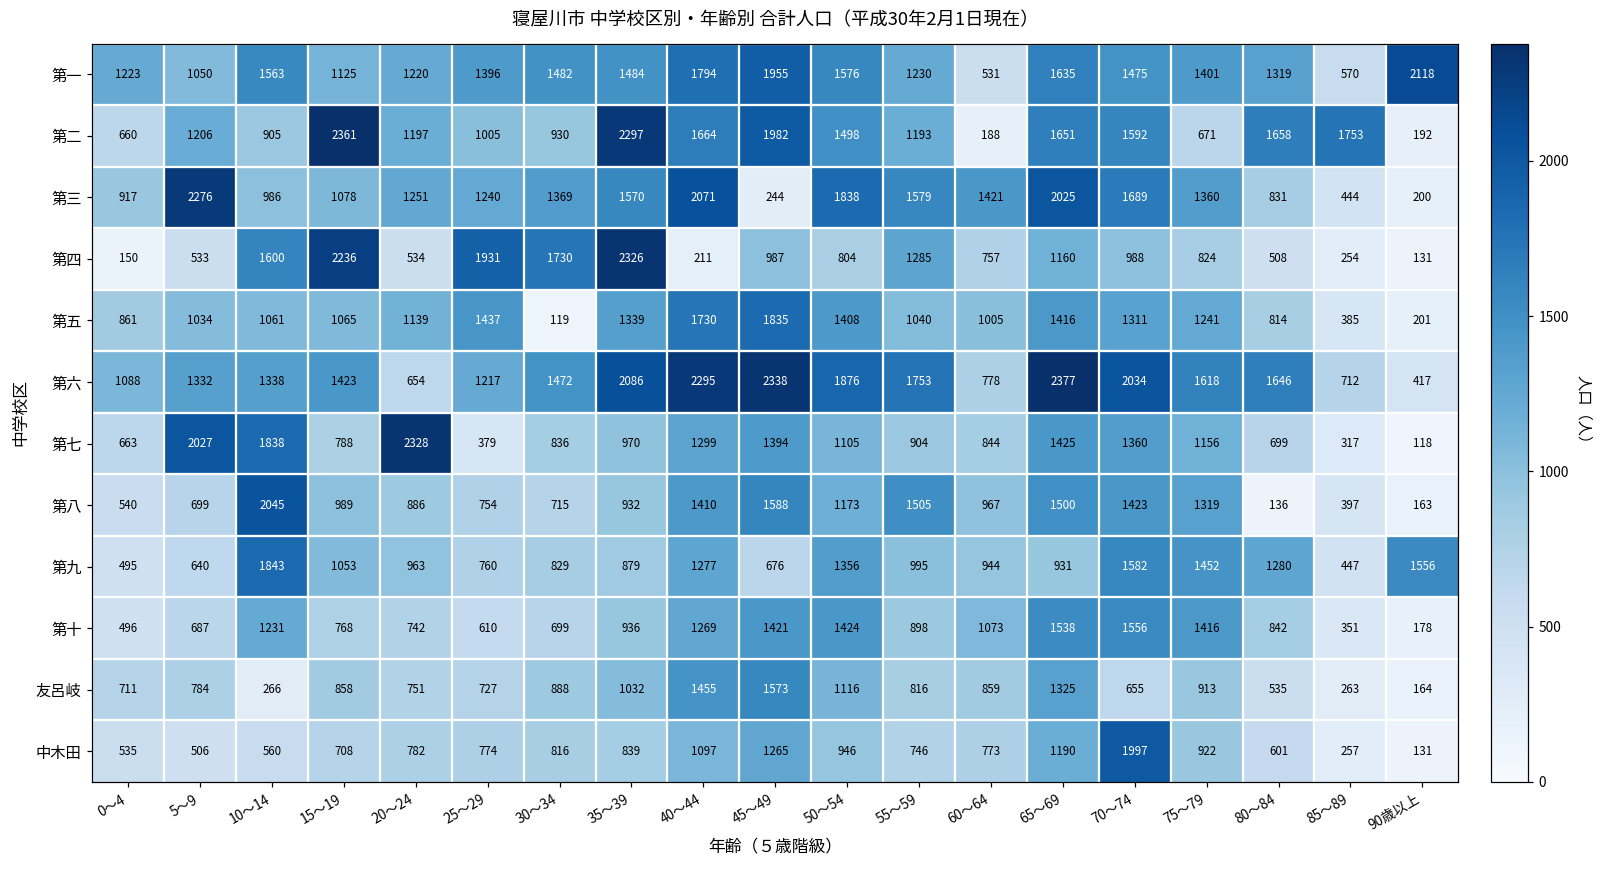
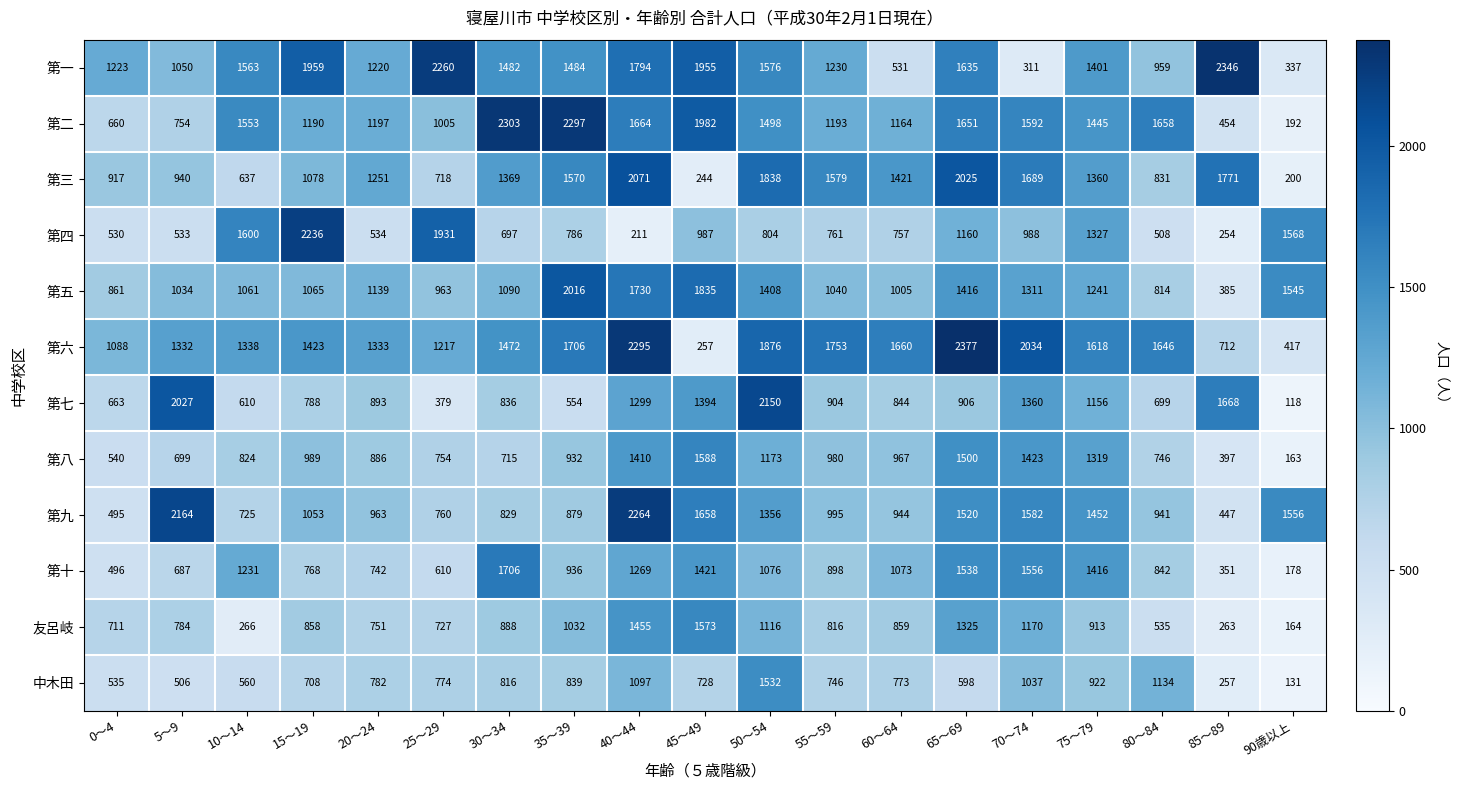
第一, 15～19: 1125 -> 1959
第一, 25～29: 1396 -> 2260
第一, 70～74: 1475 -> 311
第一, 80～84: 1319 -> 959
第一, 85～89: 570 -> 2346
第一, 90歳以上: 2118 -> 337
第二, 5～9: 1206 -> 754
第二, 10～14: 905 -> 1553
第二, 15～19: 2361 -> 1190
第二, 30～34: 930 -> 2303
第二, 60～64: 188 -> 1164
第二, 75～79: 671 -> 1445
第二, 85～89: 1753 -> 454
第三, 5～9: 2276 -> 940
第三, 10～14: 986 -> 637
第三, 25～29: 1240 -> 718
第三, 85～89: 444 -> 1771
第四, 0～4: 150 -> 530
第四, 30～34: 1730 -> 697
第四, 35～39: 2326 -> 786
第四, 55～59: 1285 -> 761
第四, 75～79: 824 -> 1327
第四, 90歳以上: 131 -> 1568
第五, 25～29: 1437 -> 963
第五, 30～34: 119 -> 1090
第五, 35～39: 1339 -> 2016
第五, 90歳以上: 201 -> 1545
第六, 20～24: 654 -> 1333
第六, 35～39: 2086 -> 1706
第六, 45～49: 2338 -> 257
第六, 60～64: 778 -> 1660
第七, 10～14: 1838 -> 610
第七, 20～24: 2328 -> 893
第七, 35～39: 970 -> 554
第七, 50～54: 1105 -> 2150
第七, 65～69: 1425 -> 906
第七, 85～89: 317 -> 1668
第八, 10～14: 2045 -> 824
第八, 55～59: 1505 -> 980
第八, 80～84: 136 -> 746
第九, 5～9: 640 -> 2164
第九, 10～14: 1843 -> 725
第九, 40～44: 1277 -> 2264
第九, 45～49: 676 -> 1658
第九, 65～69: 931 -> 1520
第九, 80～84: 1280 -> 941
第十, 30～34: 699 -> 1706
第十, 50～54: 1424 -> 1076
友呂岐, 70～74: 655 -> 1170
中木田, 45～49: 1265 -> 728
中木田, 50～54: 946 -> 1532
中木田, 65～69: 1190 -> 598
中木田, 70～74: 1997 -> 1037
中木田, 80～84: 601 -> 1134
